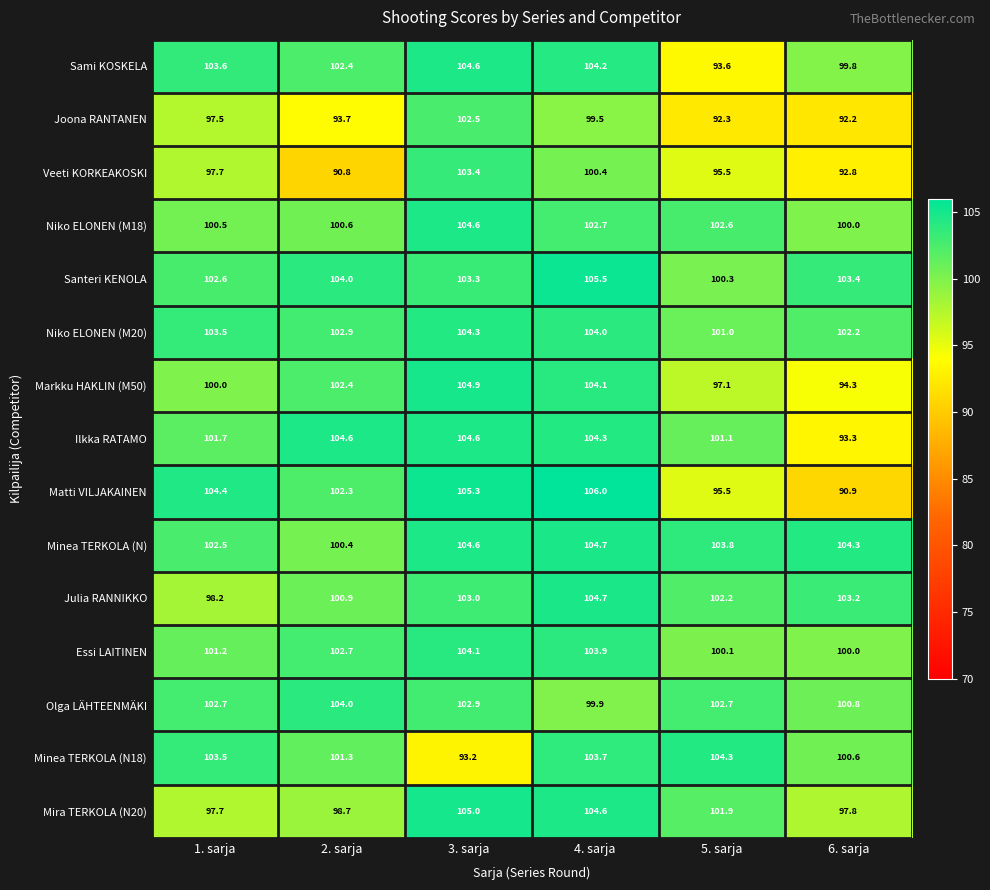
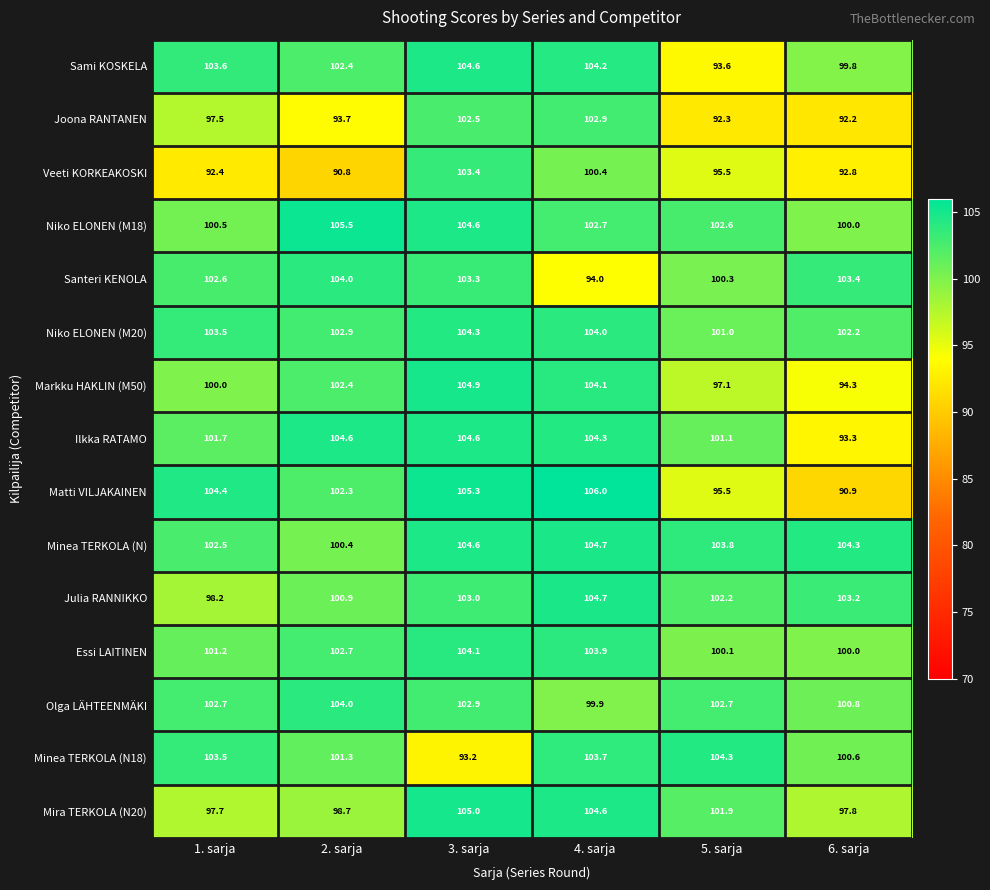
Joona RANTANEN, 4. sarja: 99.5 -> 102.9
Veeti KORKEAKOSKI, 1. sarja: 97.7 -> 92.4
Niko ELONEN (M18), 2. sarja: 100.6 -> 105.5
Santeri KENOLA, 4. sarja: 105.5 -> 94.0
